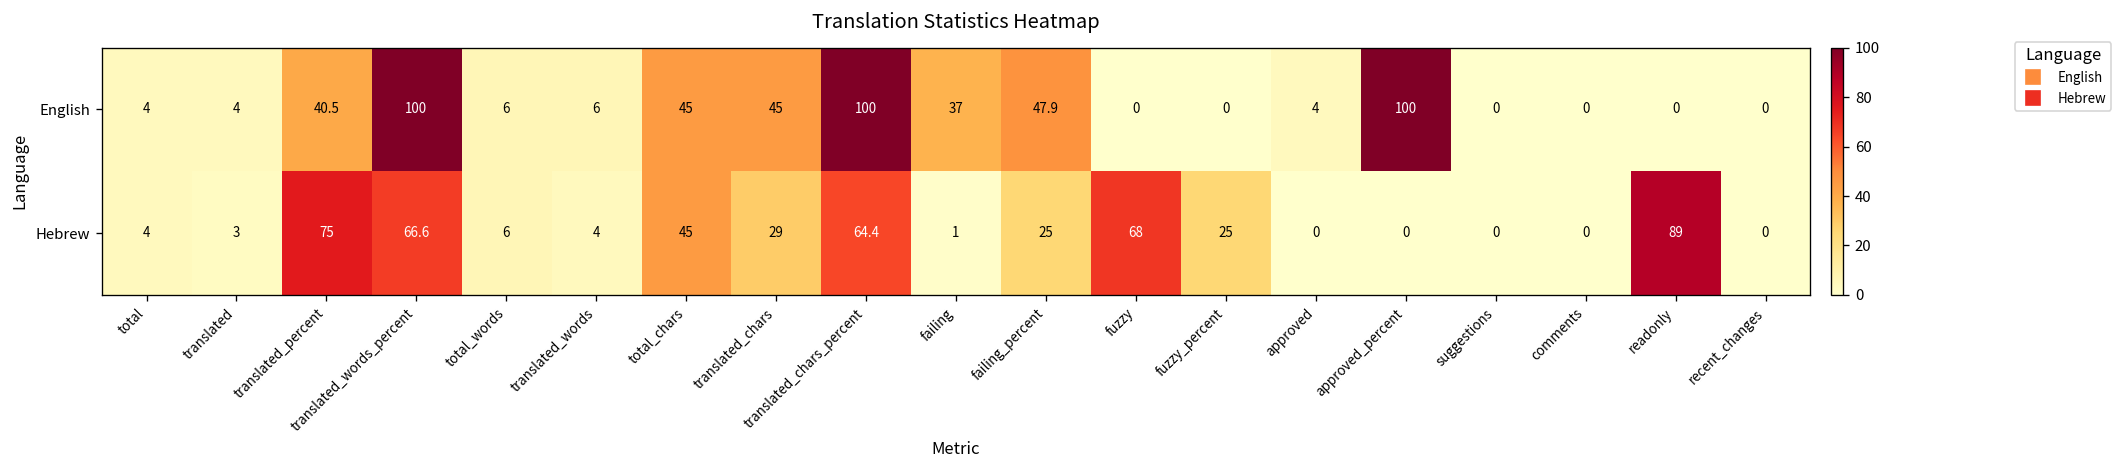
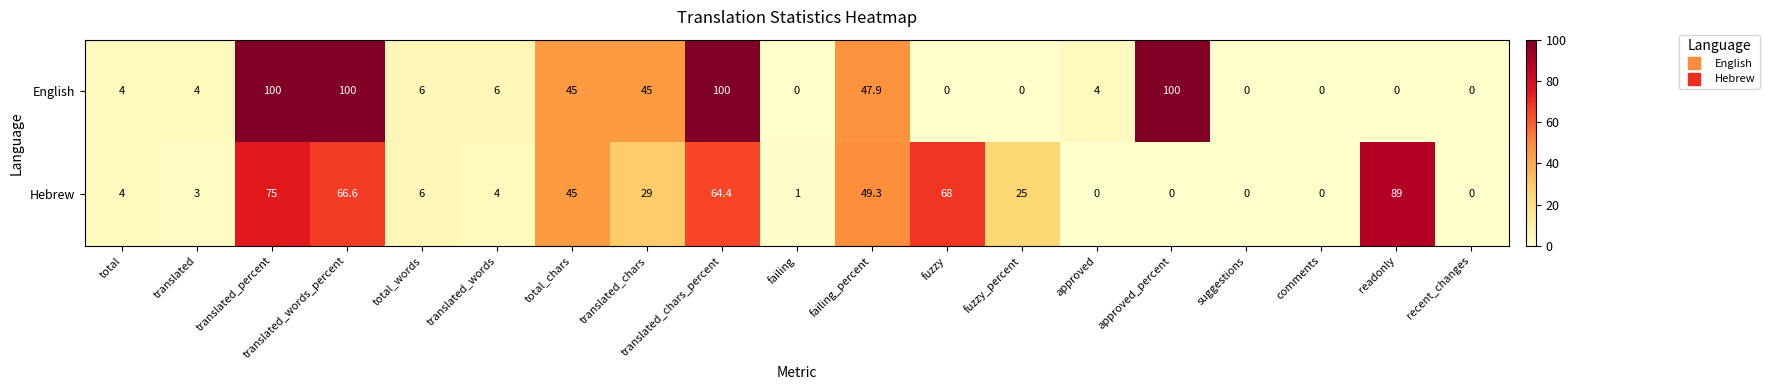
English, translated_percent: 40.5 -> 100
English, failing: 37 -> 0
Hebrew, failing_percent: 25 -> 49.3
